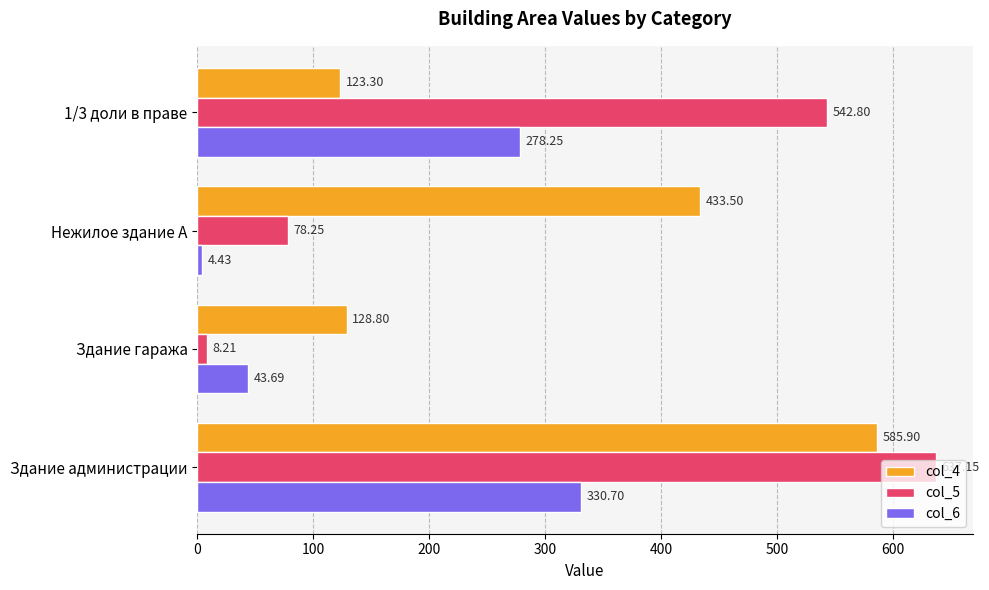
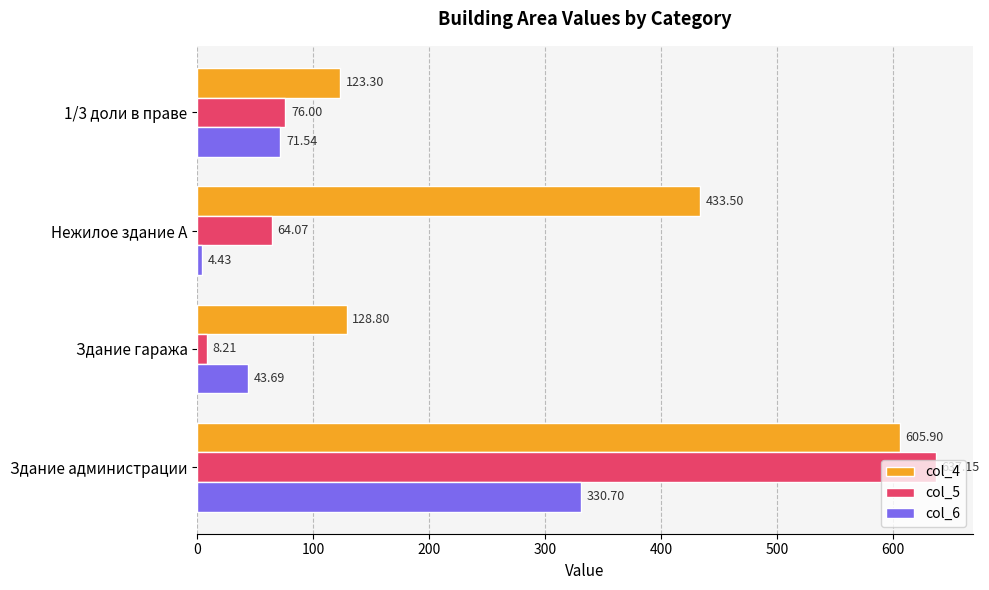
col_5, 1/3 доли в праве: 542.80 -> 76.00
col_6, 1/3 доли в праве: 278.25 -> 71.54
col_5, Нежилое здание А: 78.25 -> 64.07
col_4, Здание администрации: 585.90 -> 605.90
